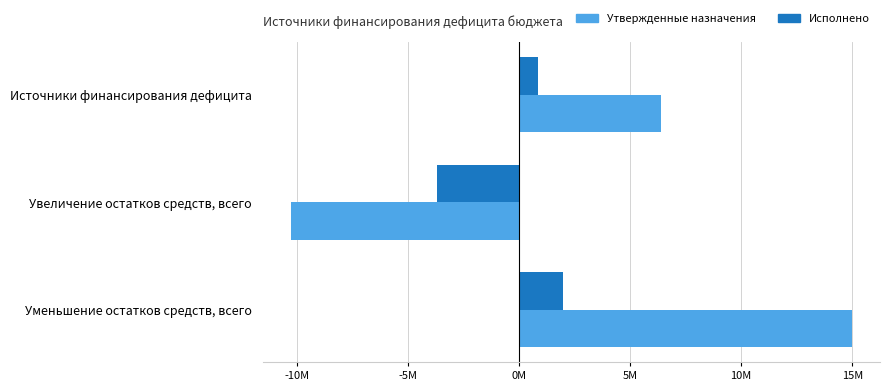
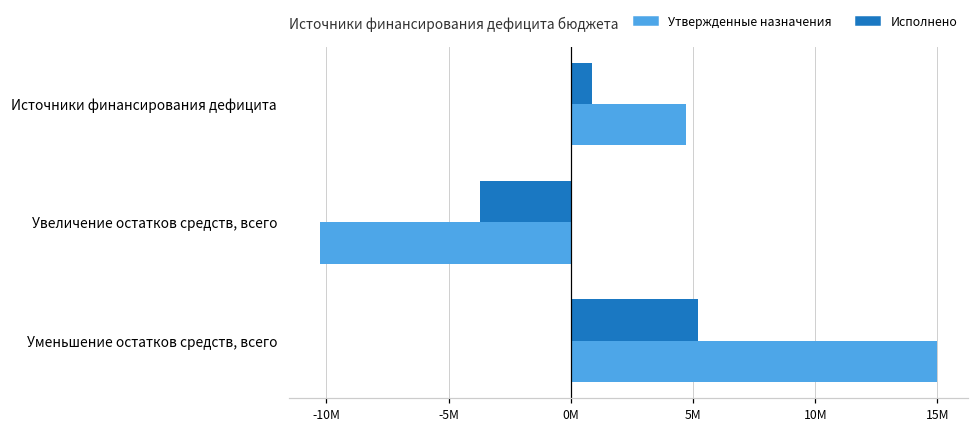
Утвержденные назначения, Источники финансирования дефицита: 6400000 -> 4700000
Исполнено, Уменьшение остатков средств, всего: 2000000 -> 5200000
